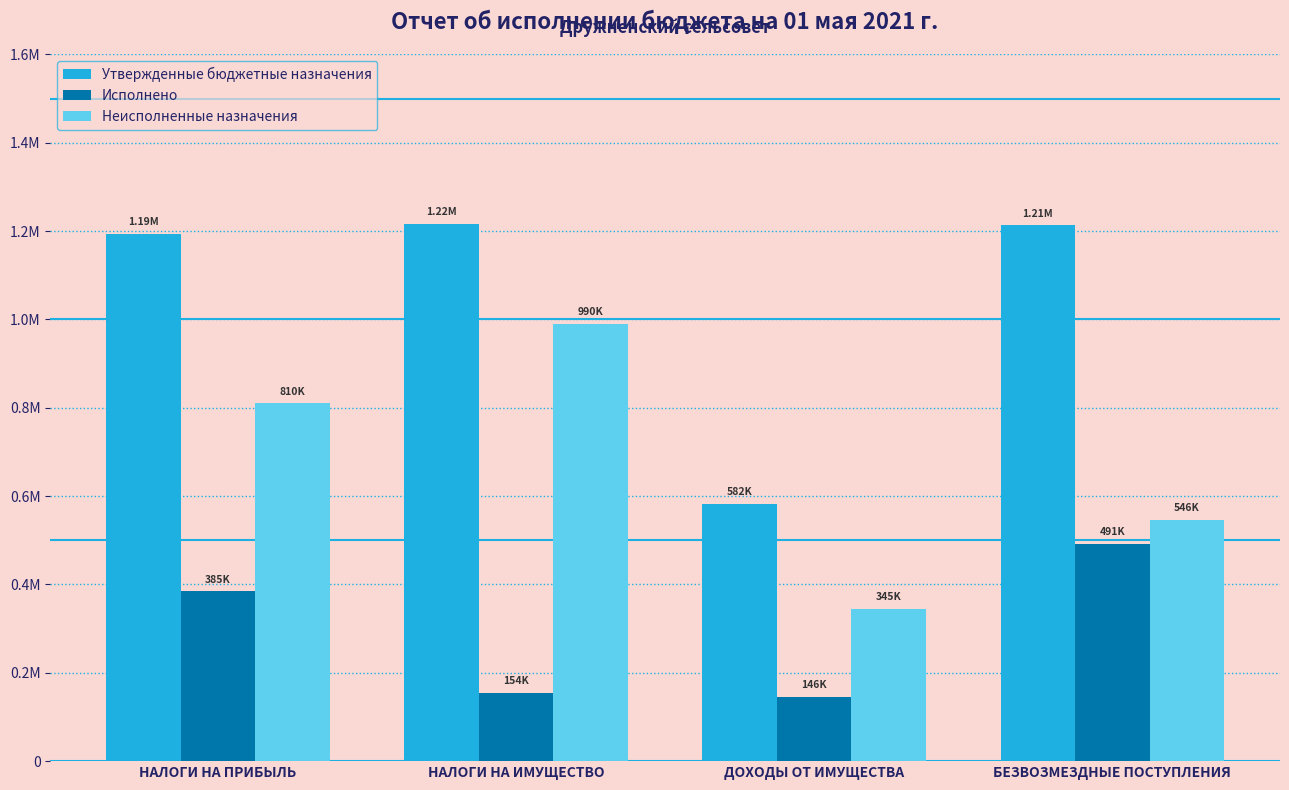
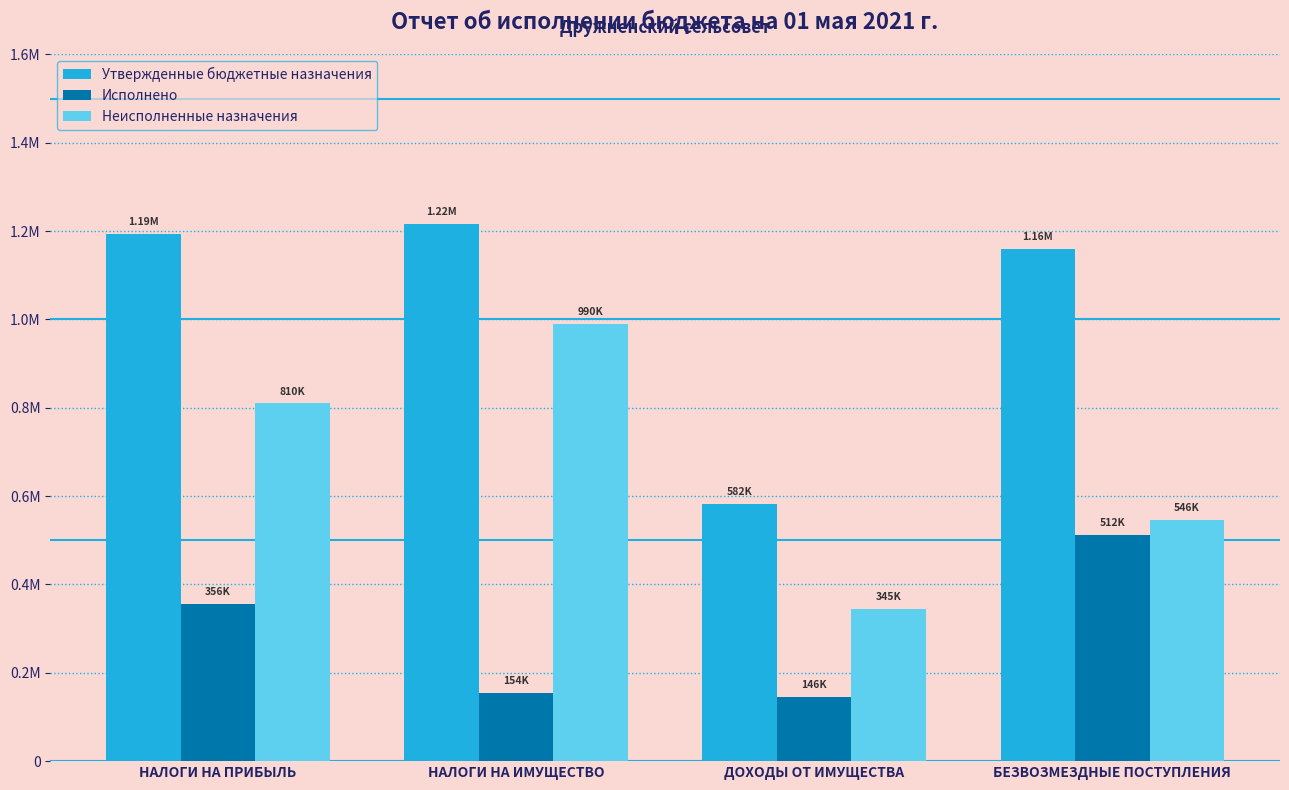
Исполнено, НАЛОГИ НА ПРИБЫЛЬ: 385K -> 356K
Утвержденные бюджетные назначения, БЕЗВОЗМЕЗДНЫЕ ПОСТУПЛЕНИЯ: 1.21M -> 1.16M
Исполнено, БЕЗВОЗМЕЗДНЫЕ ПОСТУПЛЕНИЯ: 491K -> 512K
